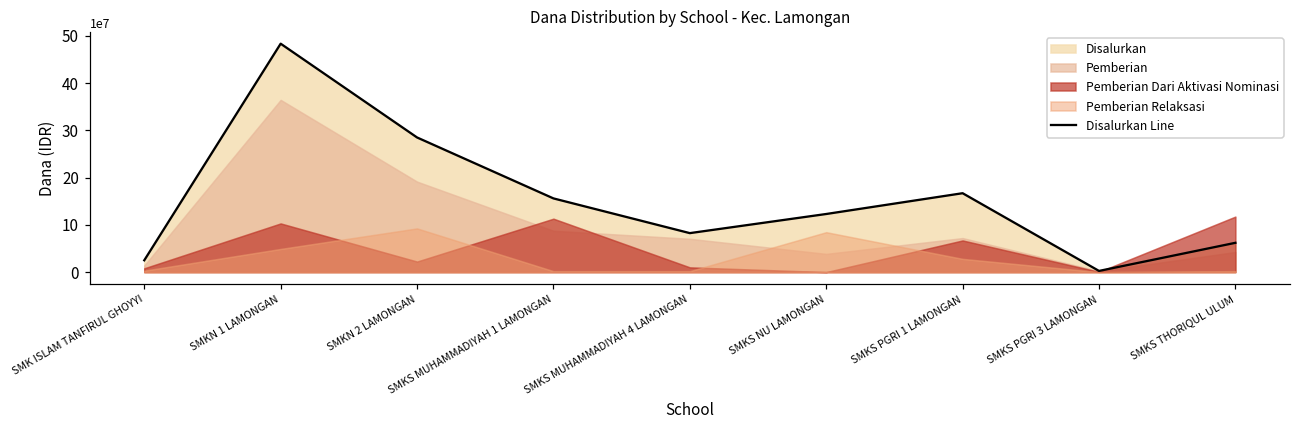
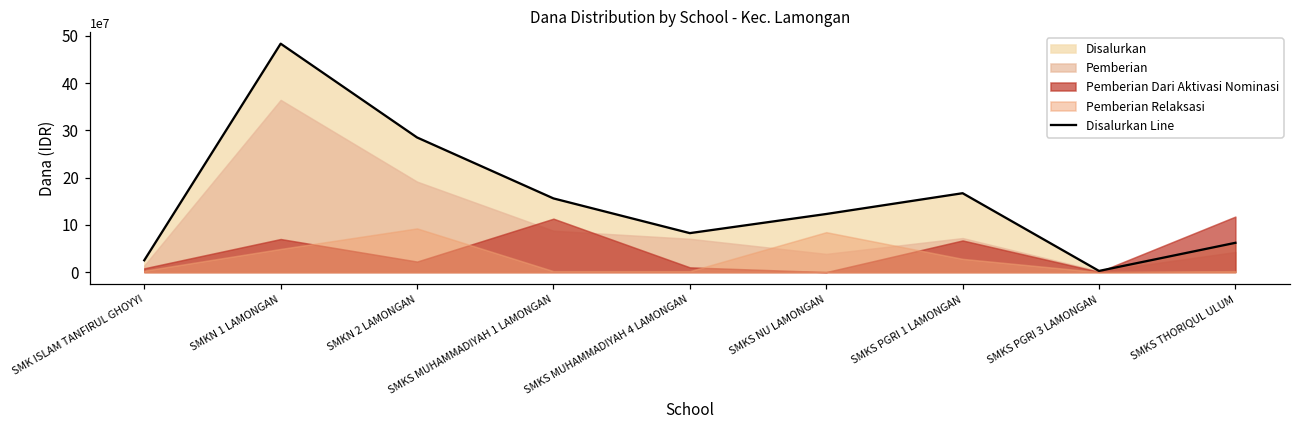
Pemberian Dari Aktivasi Nominasi, SMKN 1 LAMONGAN: 100000000 -> 70000000
